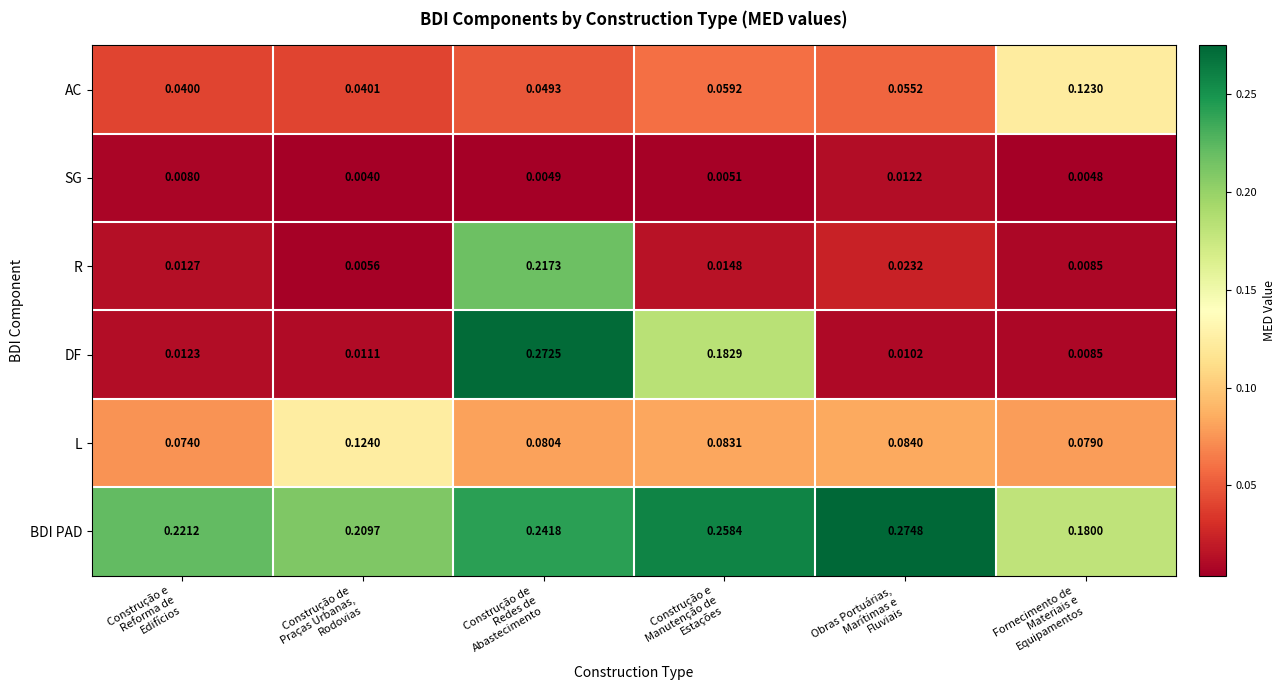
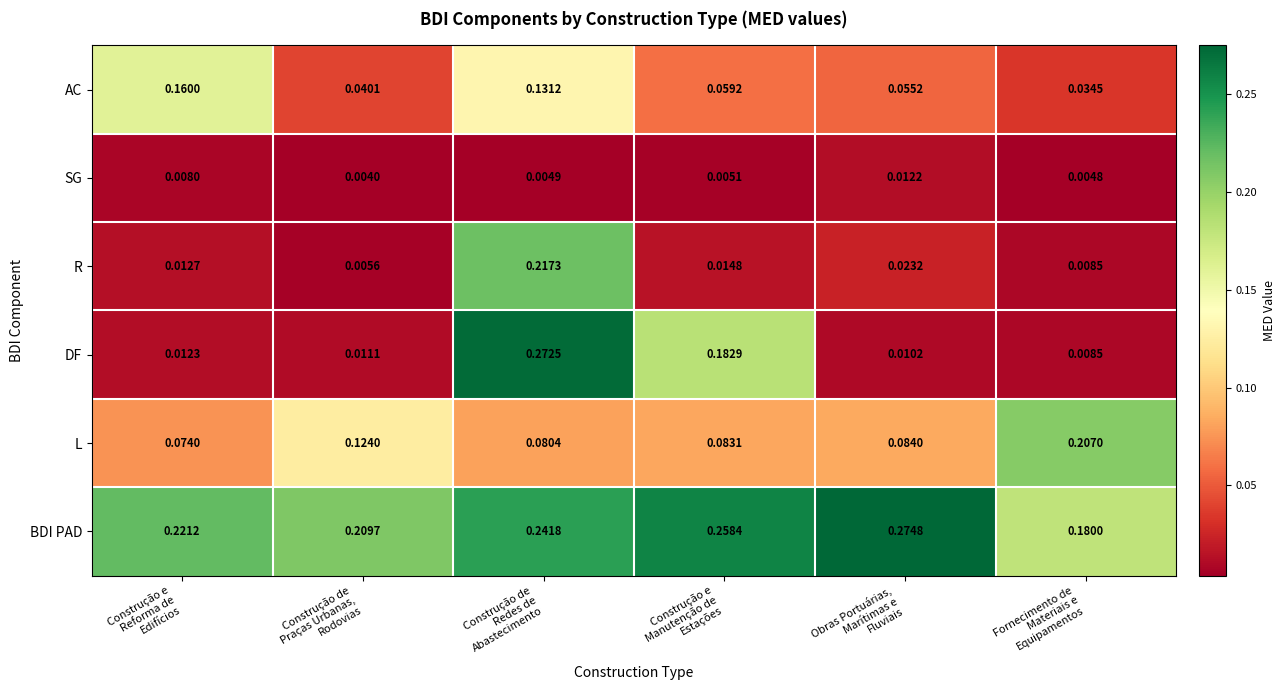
AC, Construção e Reforma de Edifícios: 0.0400 -> 0.1600
AC, Construção de Redes de Abastecimento: 0.0493 -> 0.1312
AC, Fornecimento de Materiais e Equipamentos: 0.1230 -> 0.0345
L, Fornecimento de Materiais e Equipamentos: 0.0790 -> 0.2070
